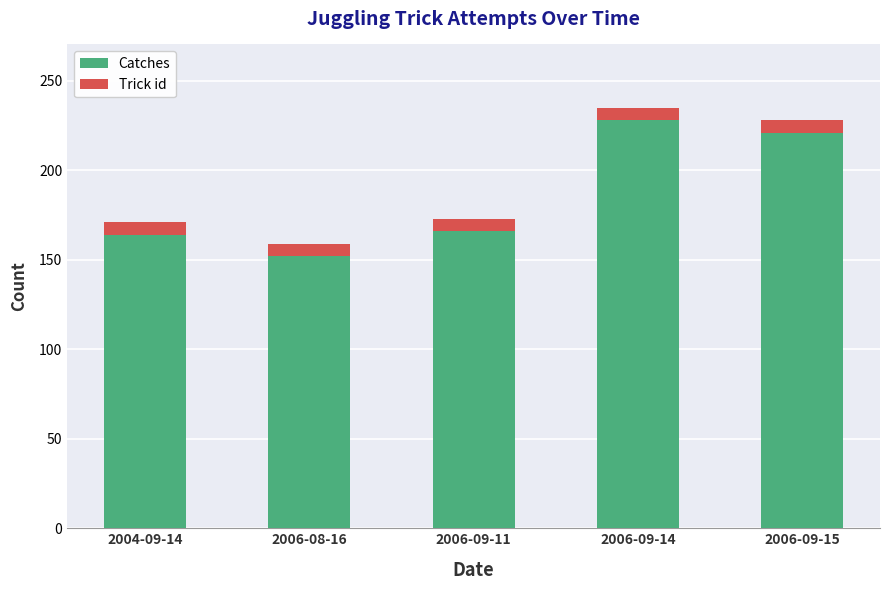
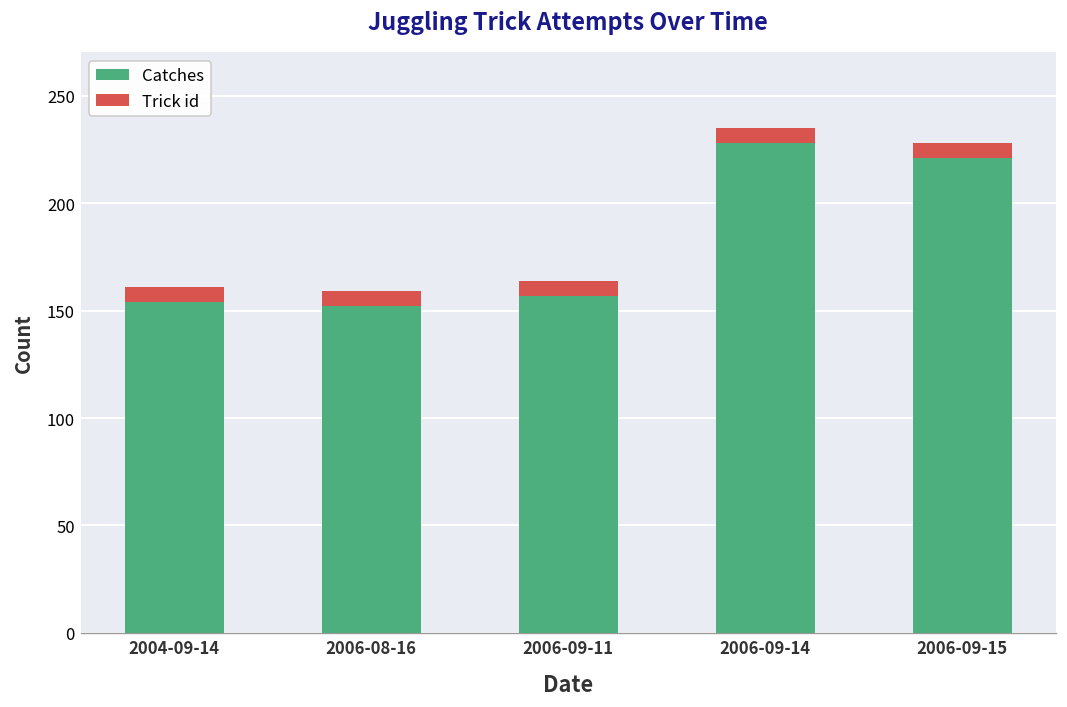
Catches, 2004-09-14: 164 -> 154
Catches, 2006-09-11: 166 -> 157
